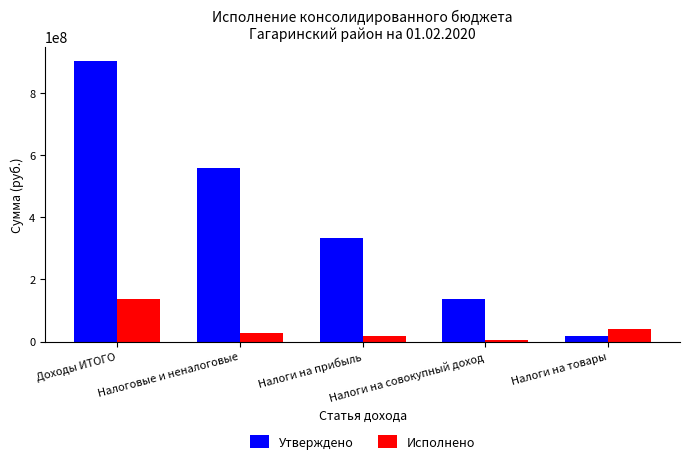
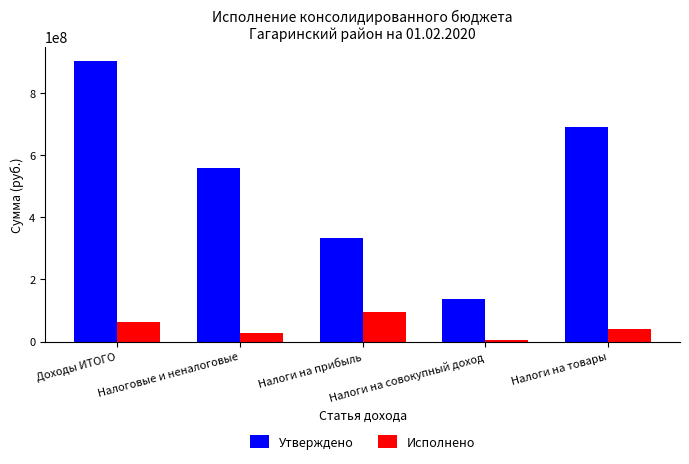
Исполнено, Доходы ИТОГО: 140000000 -> 60000000
Исполнено, Налоги на прибыль: 20000000 -> 90000000
Утверждено, Налоги на товары: 20000000 -> 690000000
